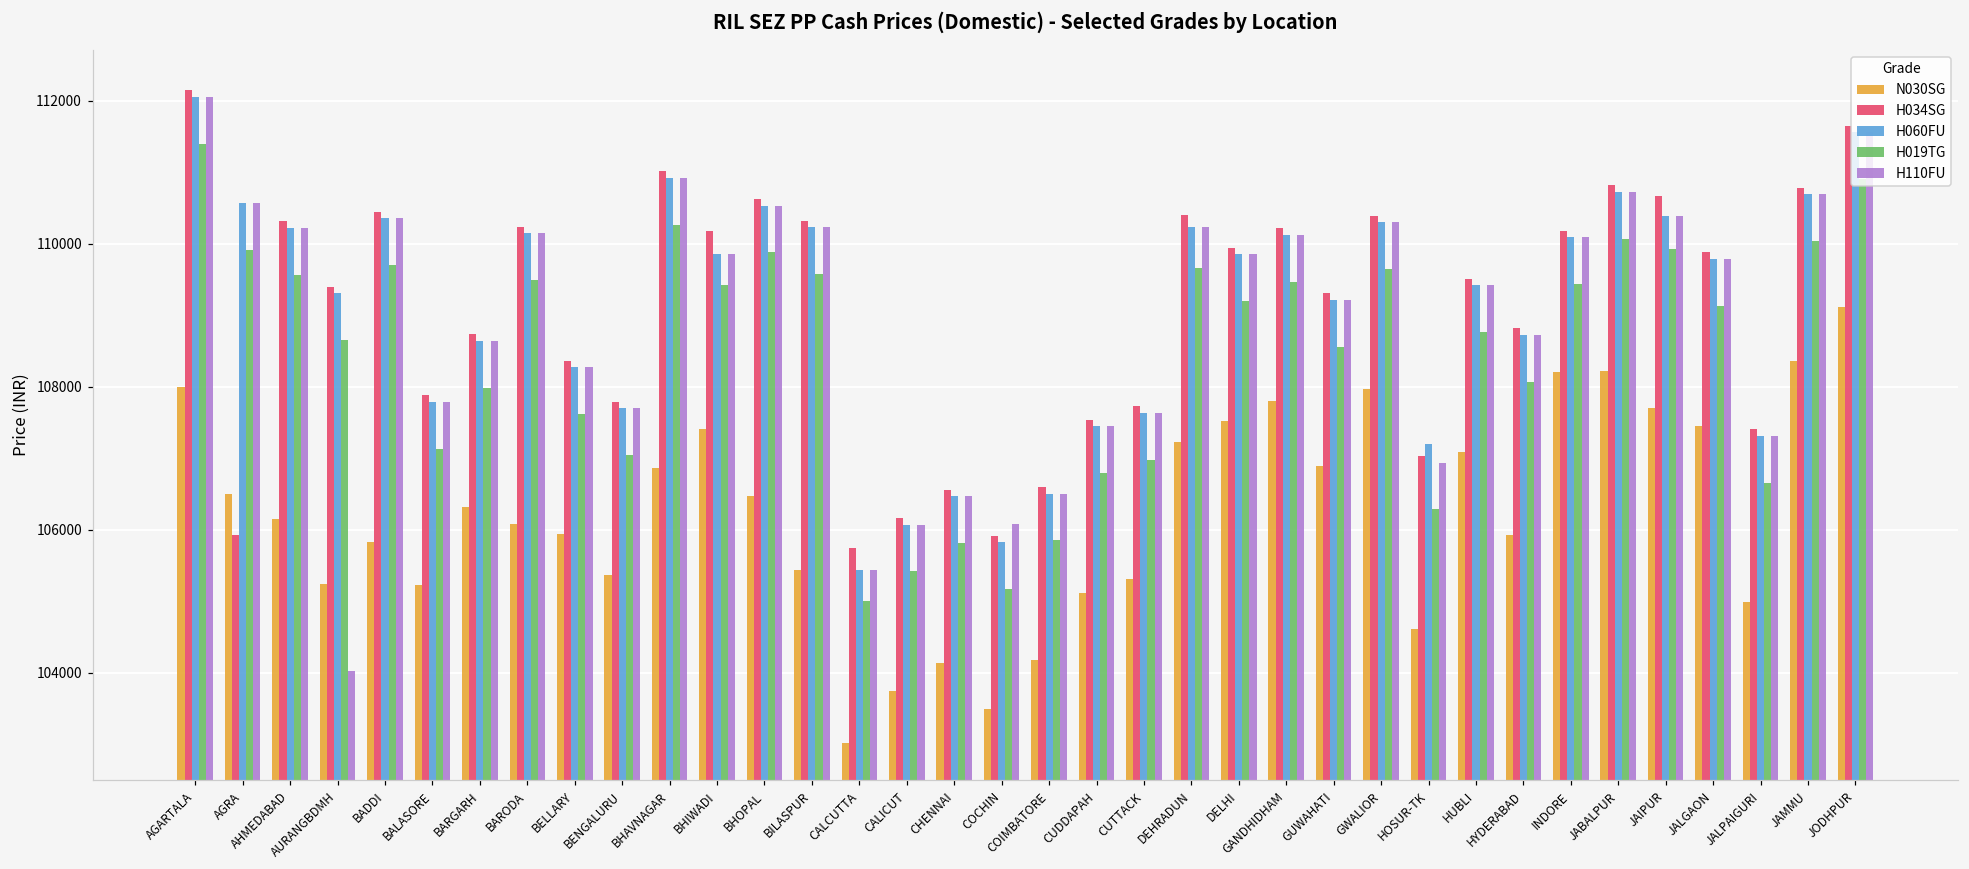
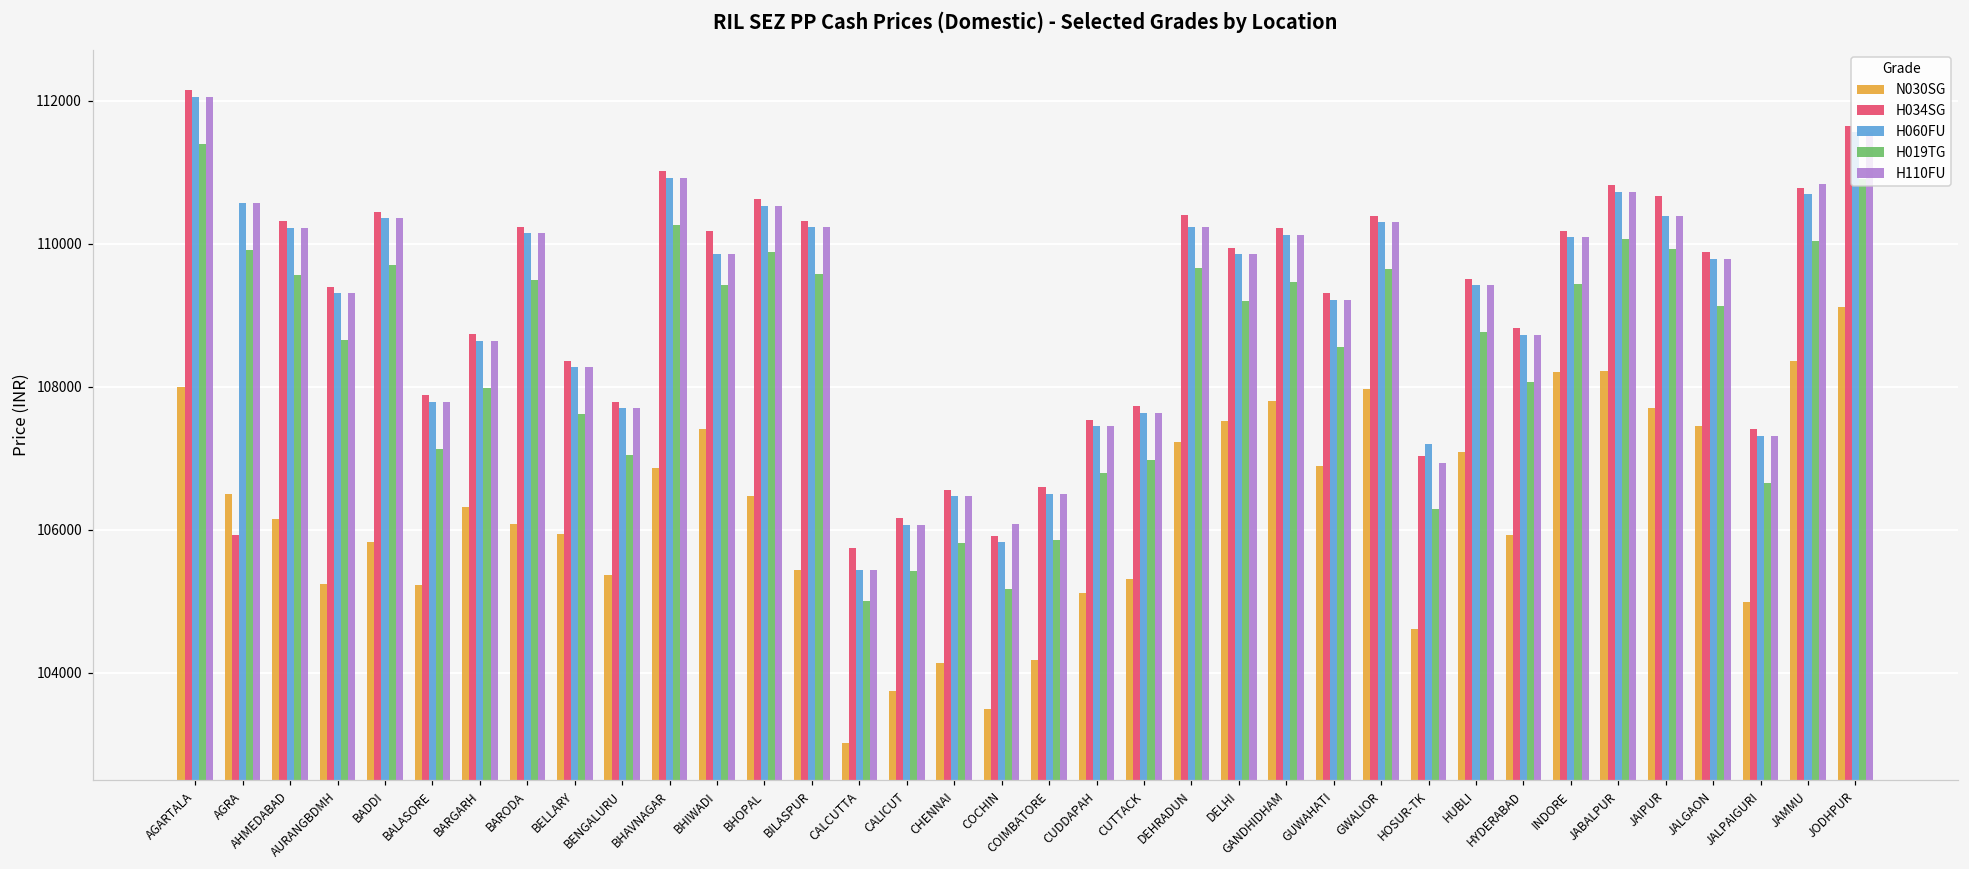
H110FU, AURANGBDMH: 104000 -> 109300
H110FU, JAMMU: 110700 -> 110800
